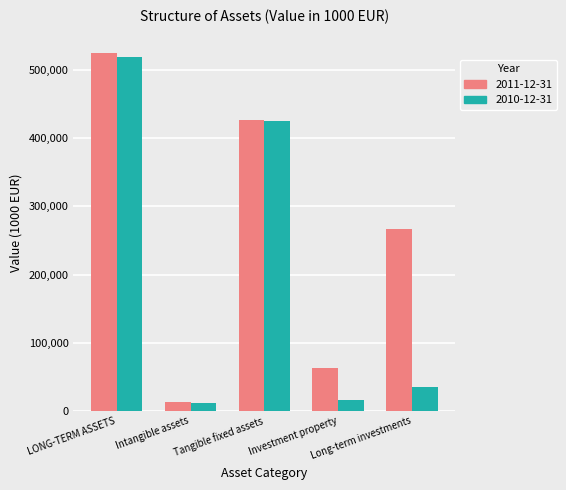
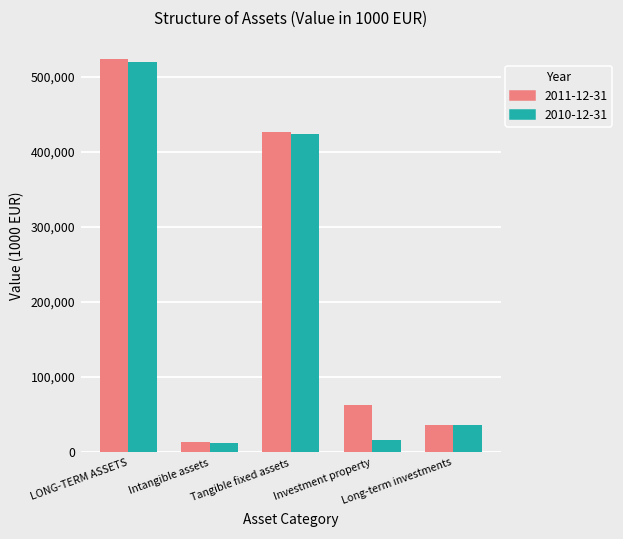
2011-12-31, Long-term investments: 270,000 -> 40,000
